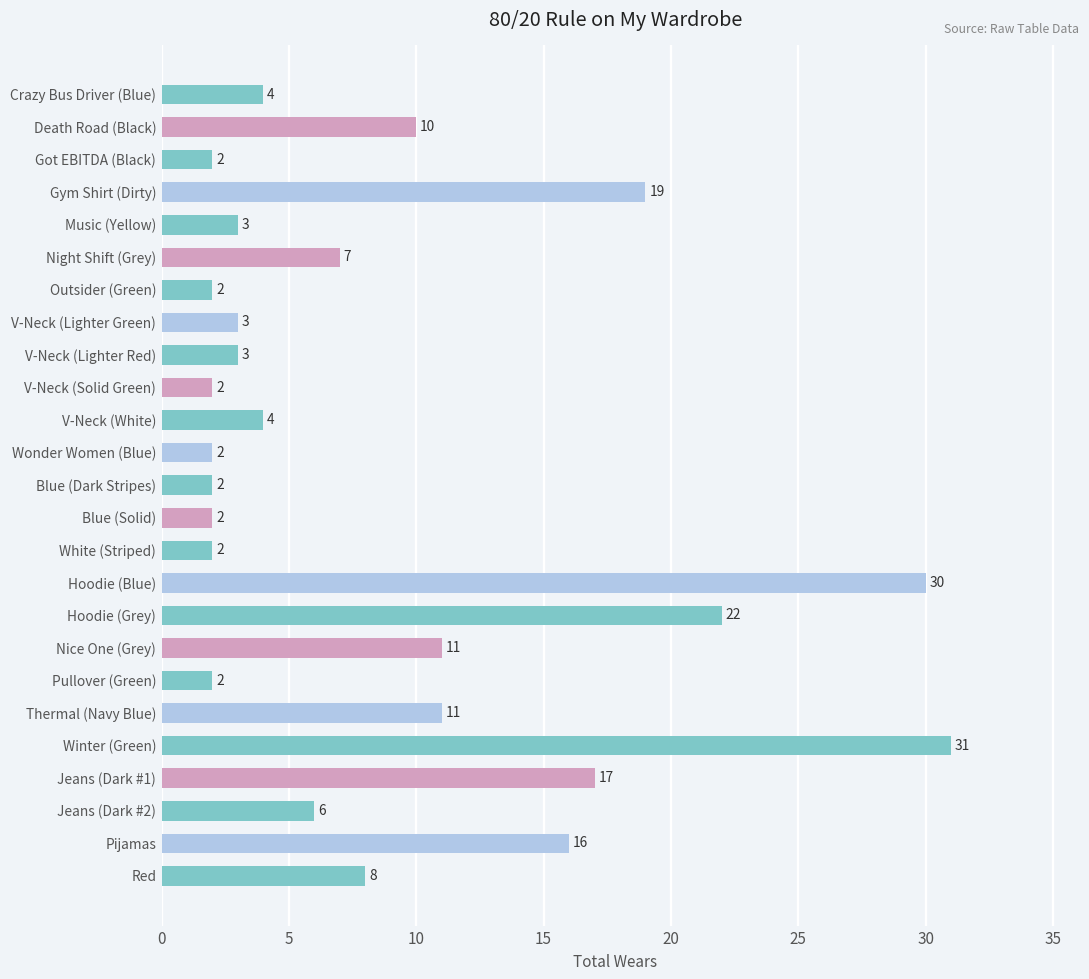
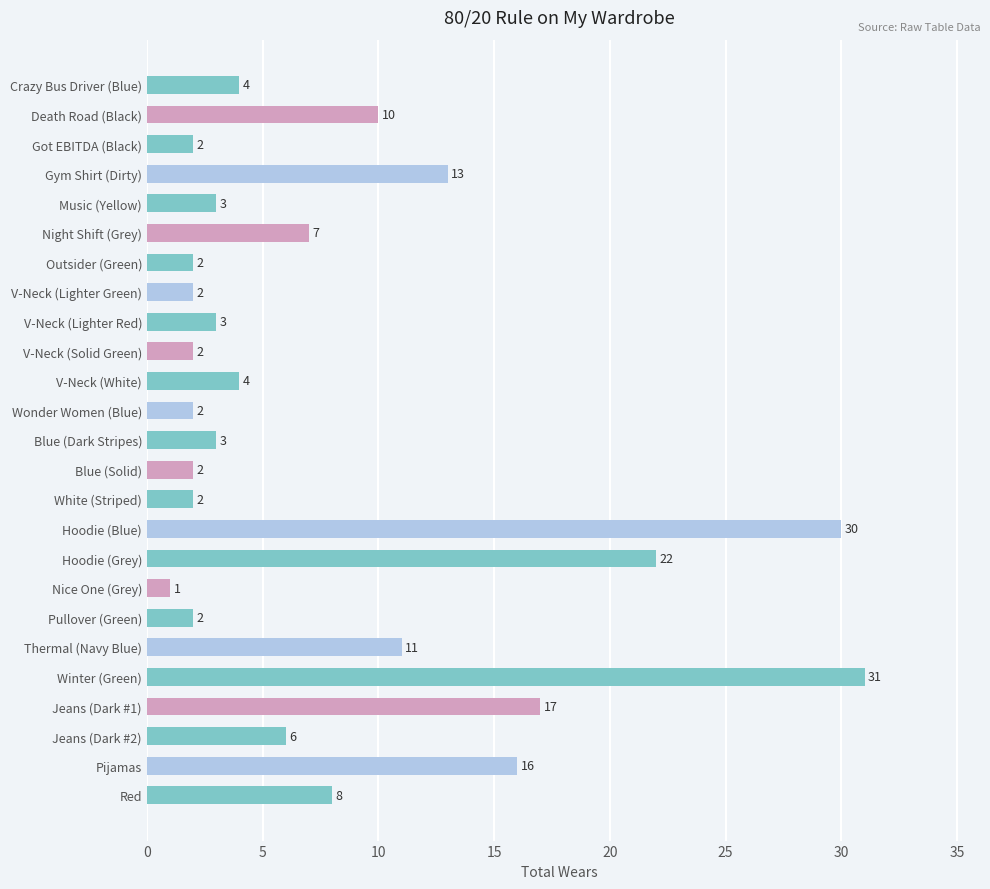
Gym Shirt (Dirty): 19 -> 13
V-Neck (Lighter Green): 3 -> 2
Blue (Dark Stripes): 2 -> 3
Nice One (Grey): 11 -> 1
